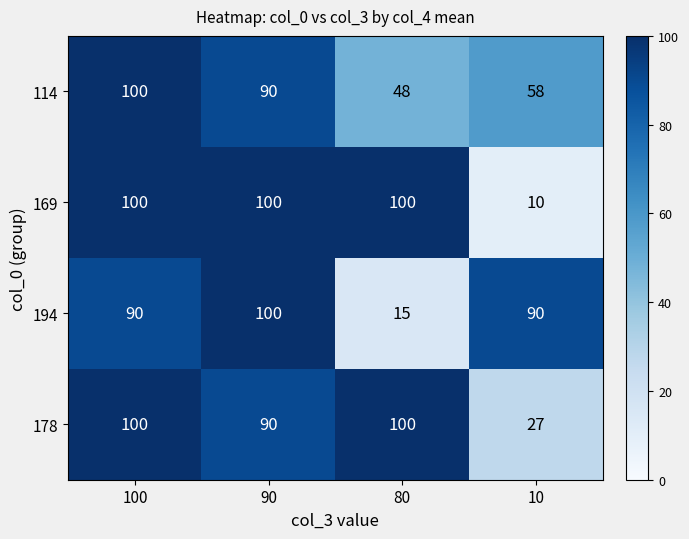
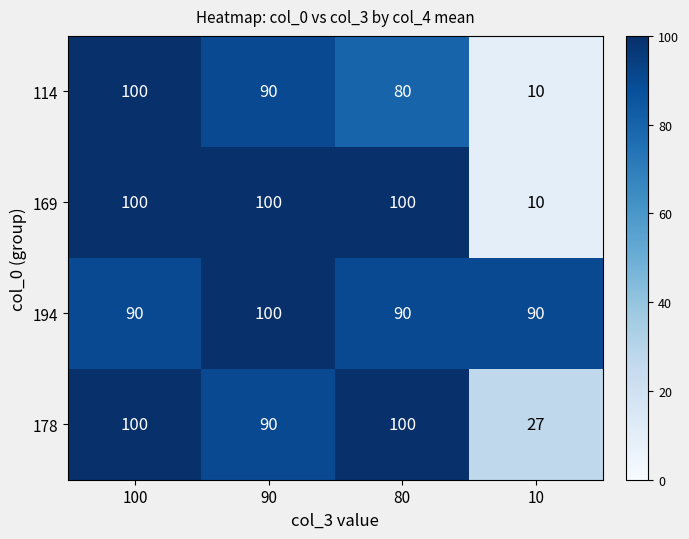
114, 80: 48 -> 80
114, 10: 58 -> 10
194, 80: 15 -> 90
